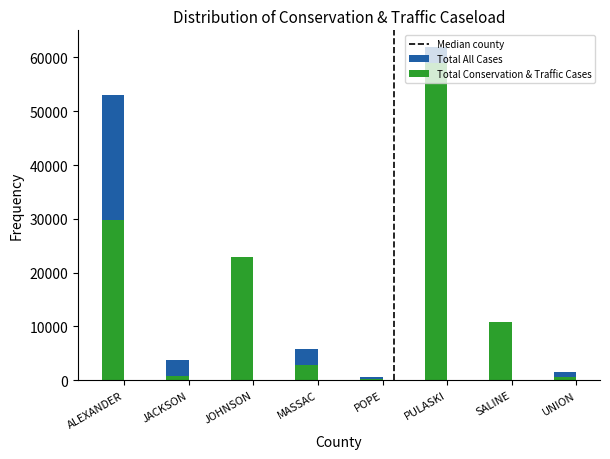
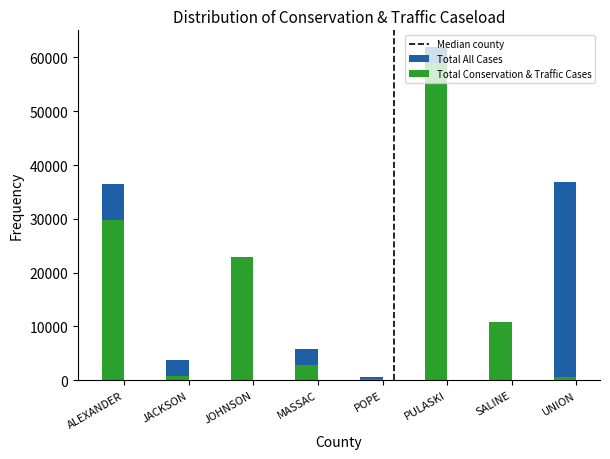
Total All Cases, ALEXANDER: 53000 -> 36000
Total All Cases, UNION: 2000 -> 37000
